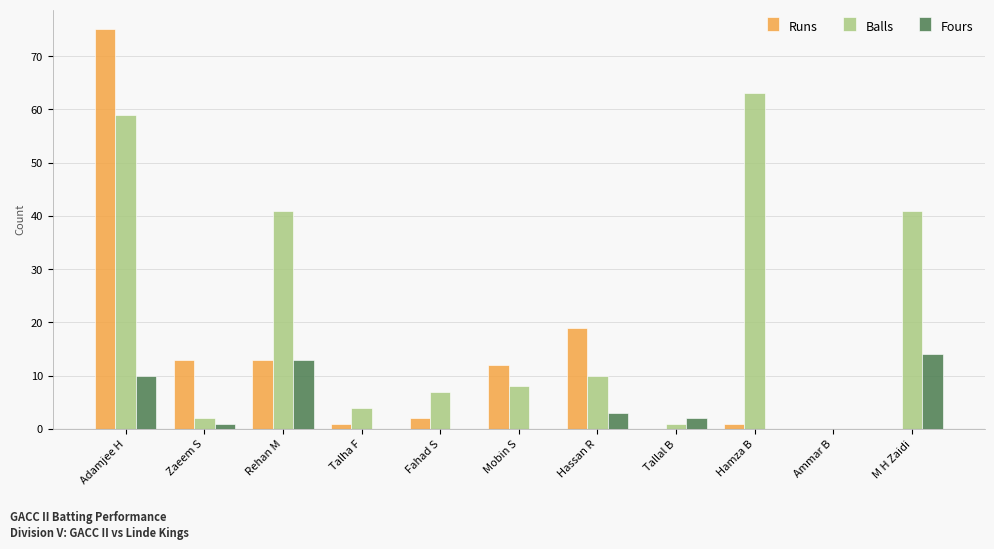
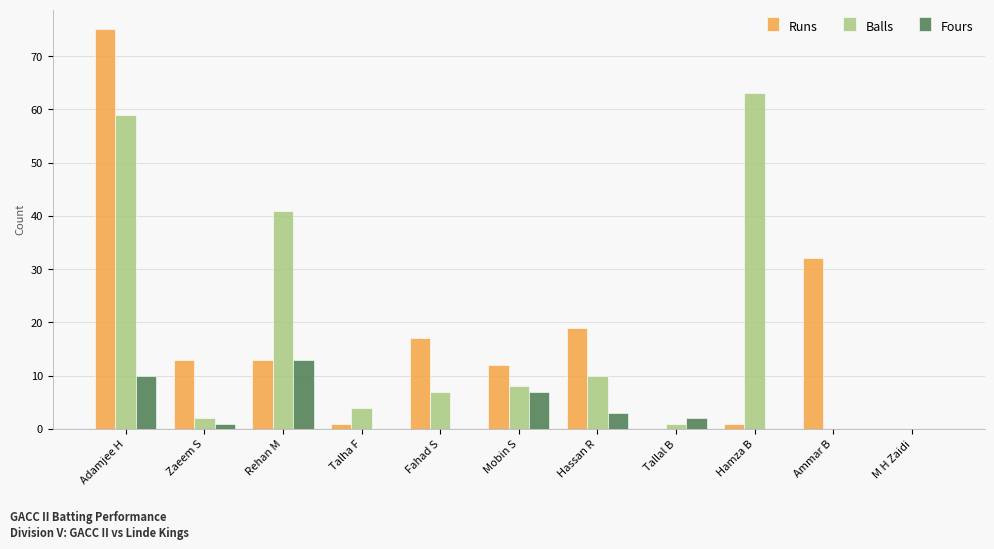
Runs, Fahad S: 2 -> 17
Fours, Mobin S: 0 -> 7
Runs, Ammar B: 0 -> 32
Balls, M H Zaidi: 41 -> 0
Fours, M H Zaidi: 14 -> 0
